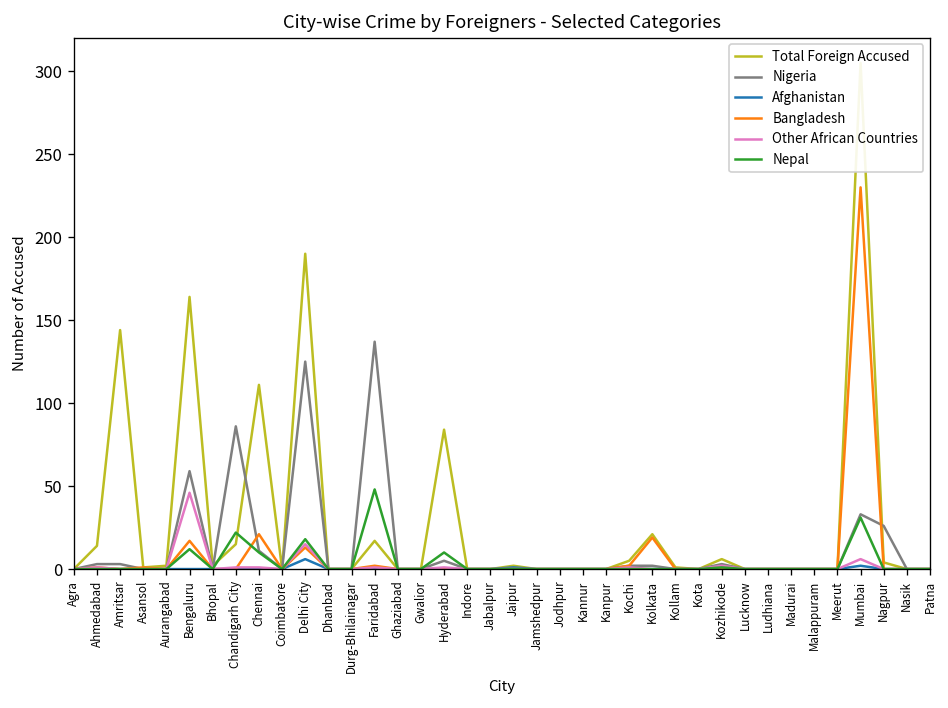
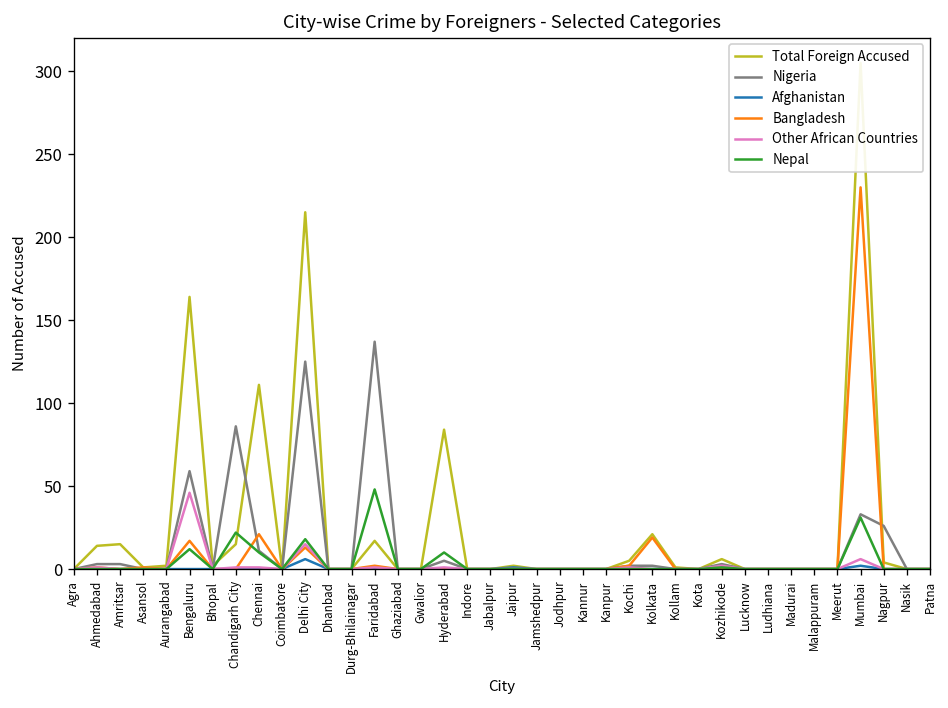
Total Foreign Accused, Amritsar: 144 -> 15
Total Foreign Accused, Delhi City: 190 -> 215
